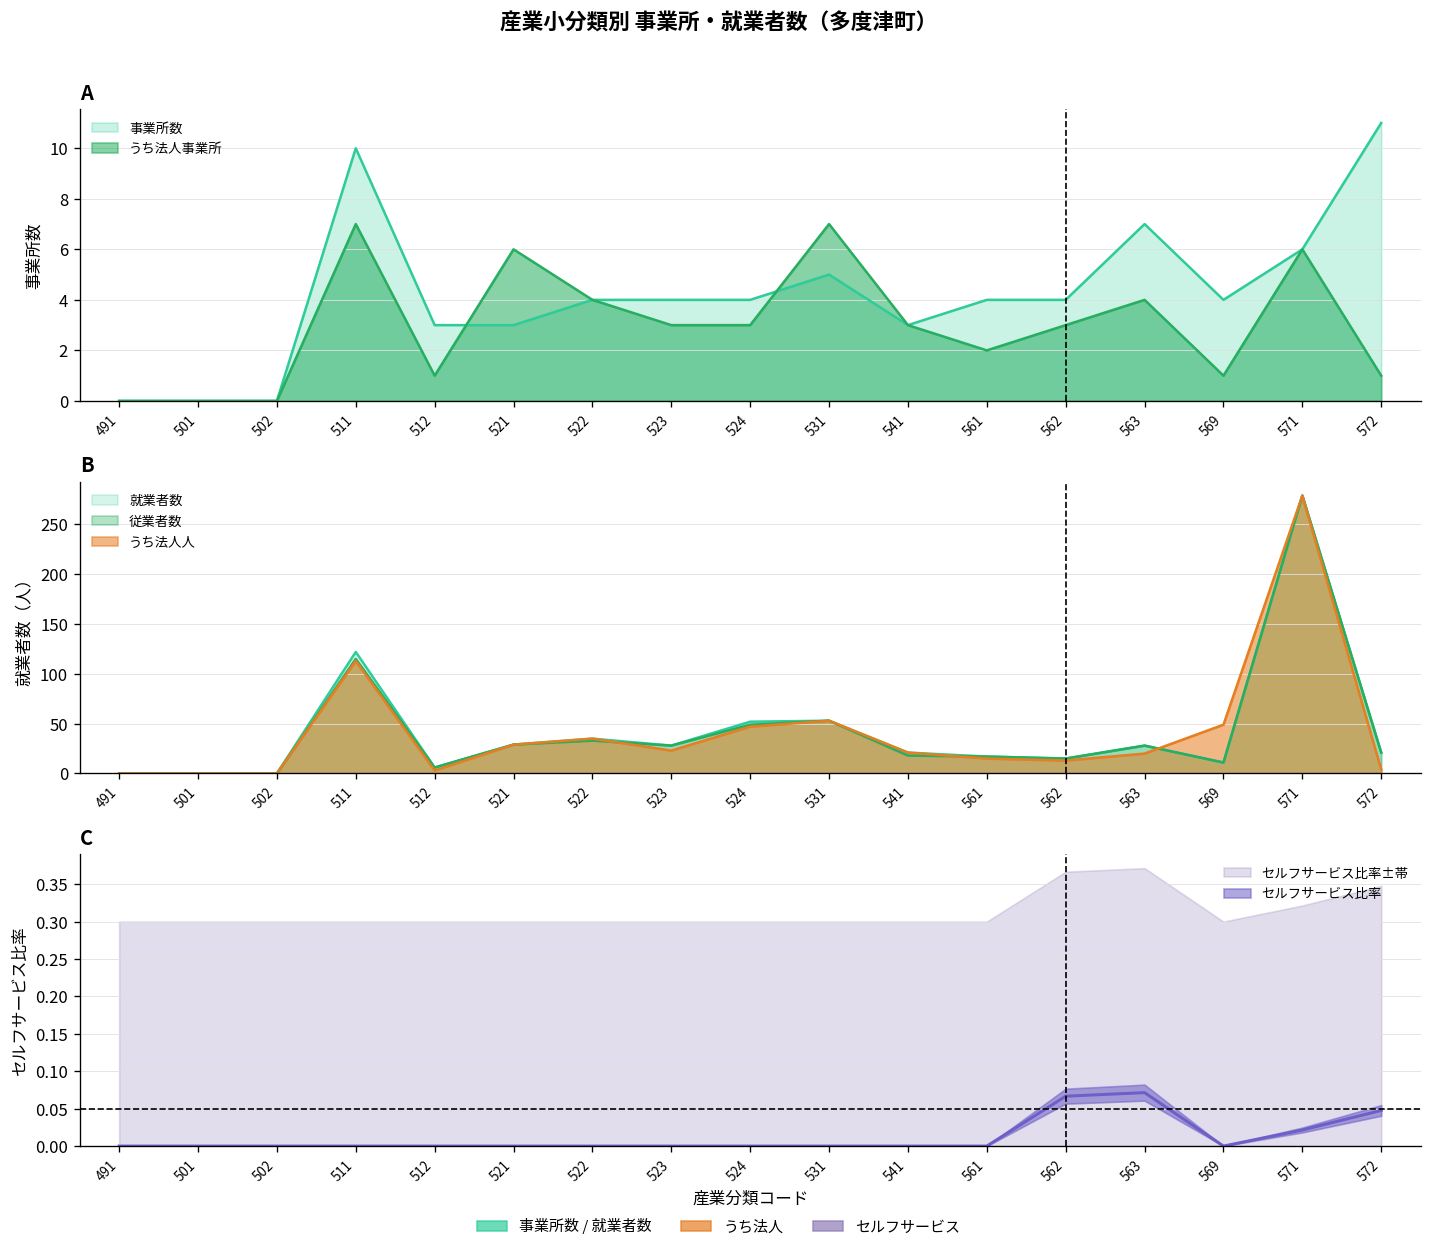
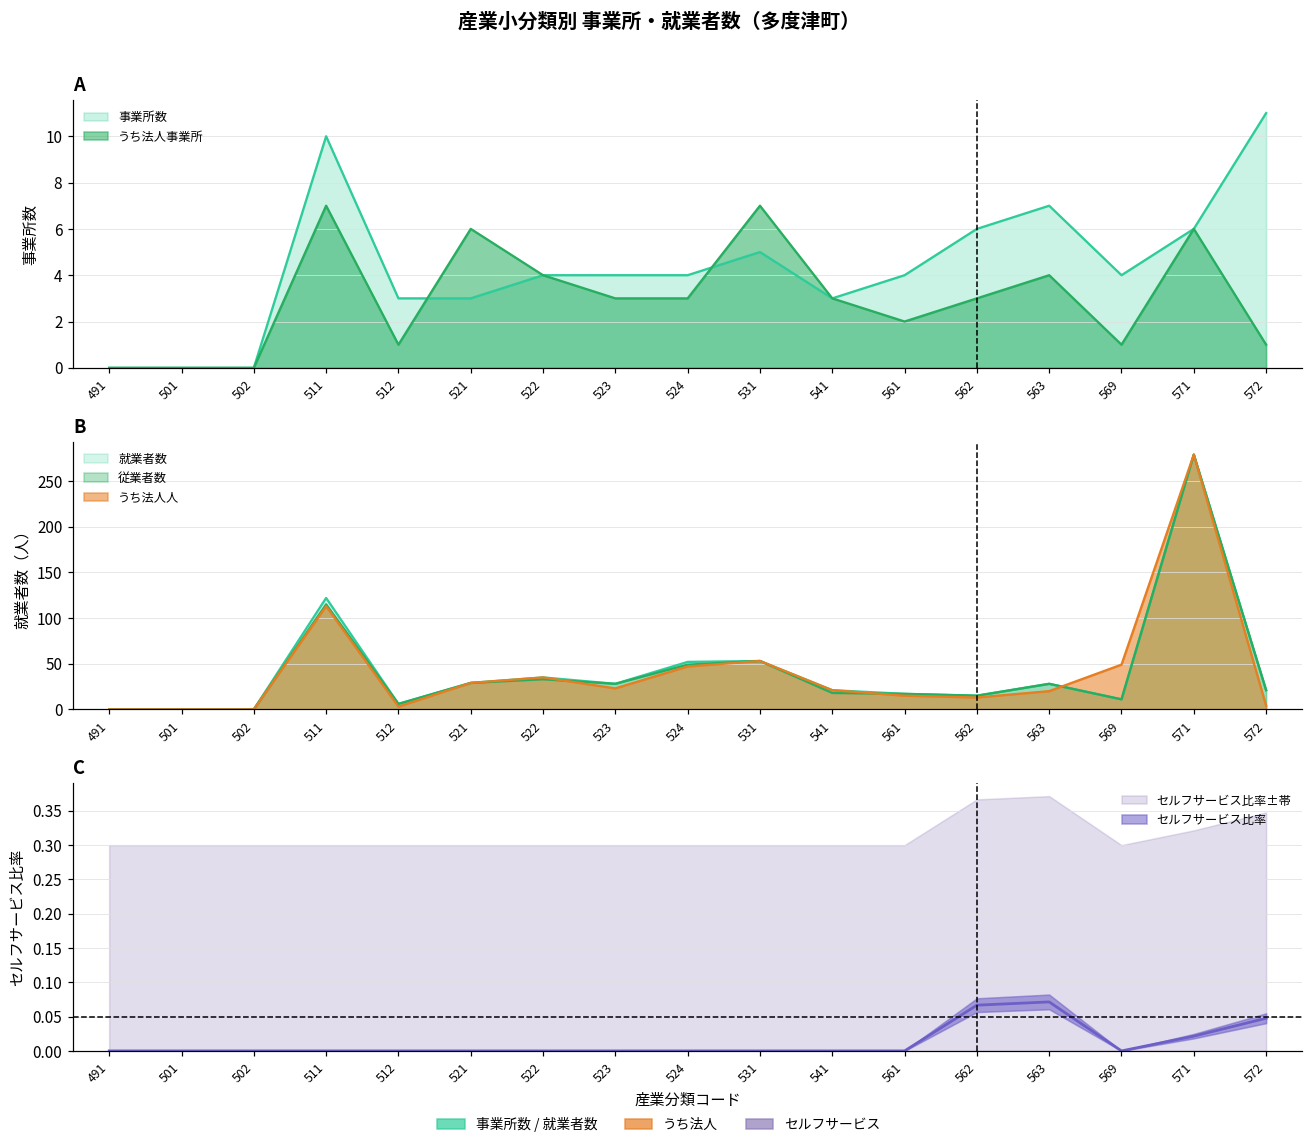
A, 事業所数, 562: 4 -> 6
